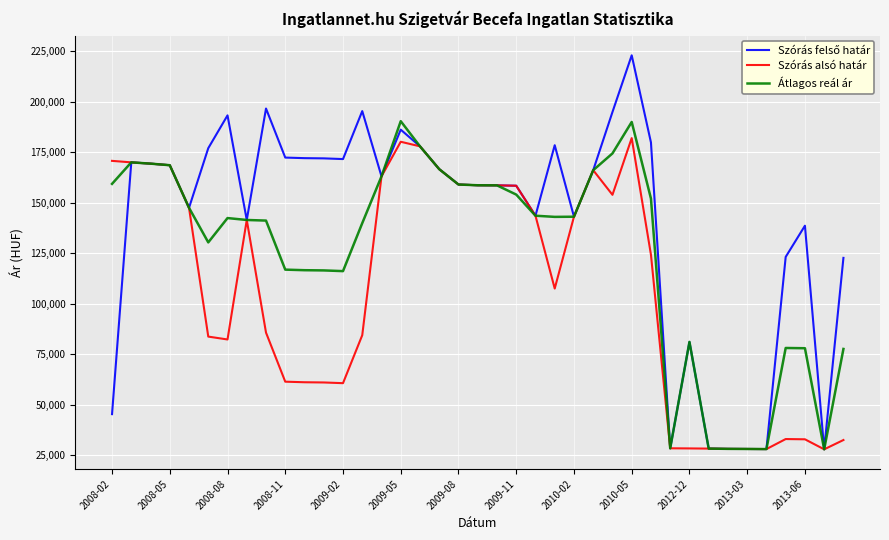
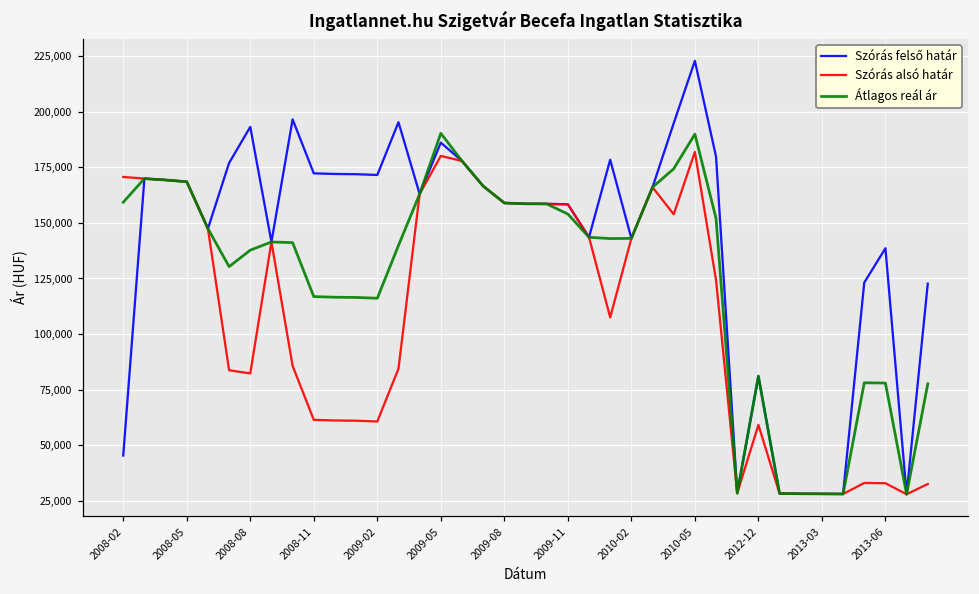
Átlagos reál ár, 2008-08: 142,000 -> 138,000
Szórás alsó határ, 2012-12: 28,000 -> 59,000
